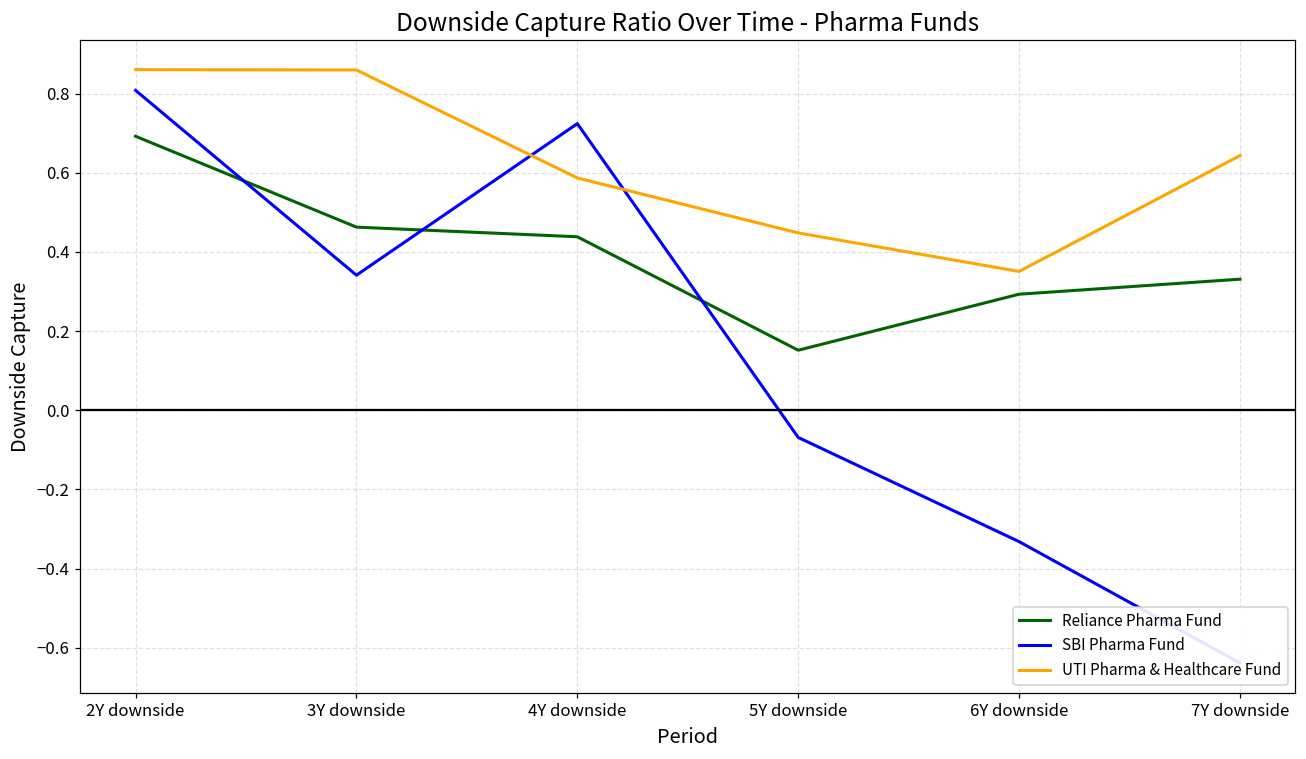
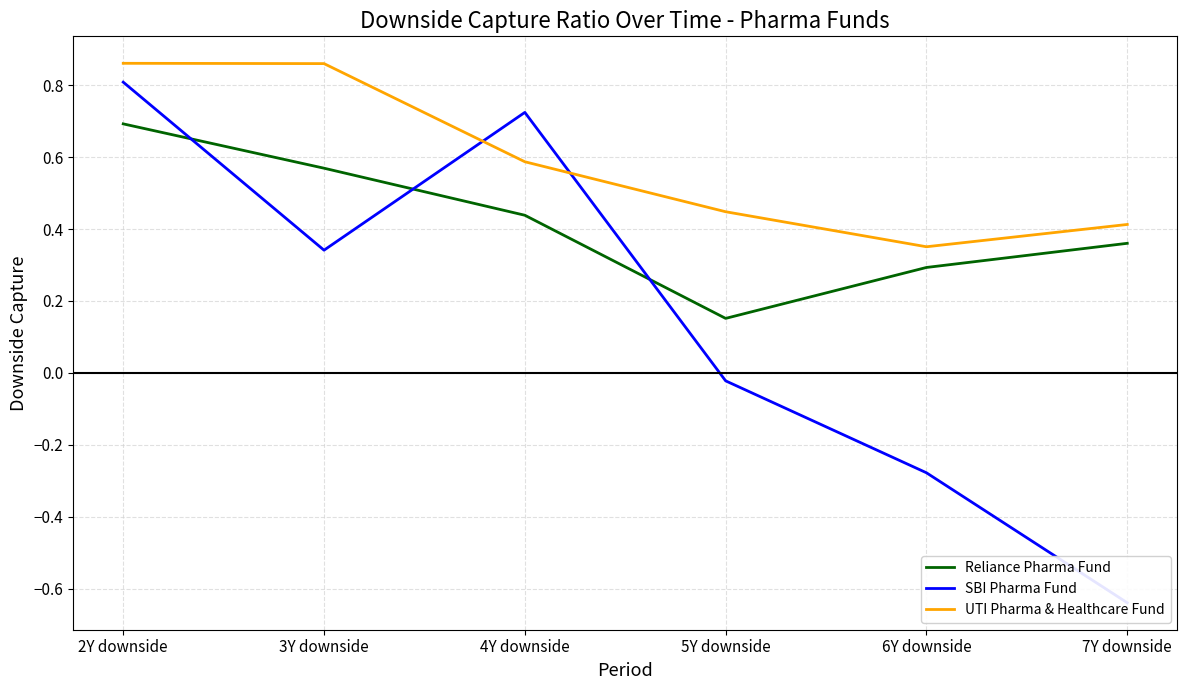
Reliance Pharma Fund, 3Y downside: 0.46 -> 0.57
SBI Pharma Fund, 5Y downside: -0.07 -> -0.02
SBI Pharma Fund, 6Y downside: -0.33 -> -0.28
Reliance Pharma Fund, 7Y downside: 0.33 -> 0.36
UTI Pharma & Healthcare Fund, 7Y downside: 0.64 -> 0.41
